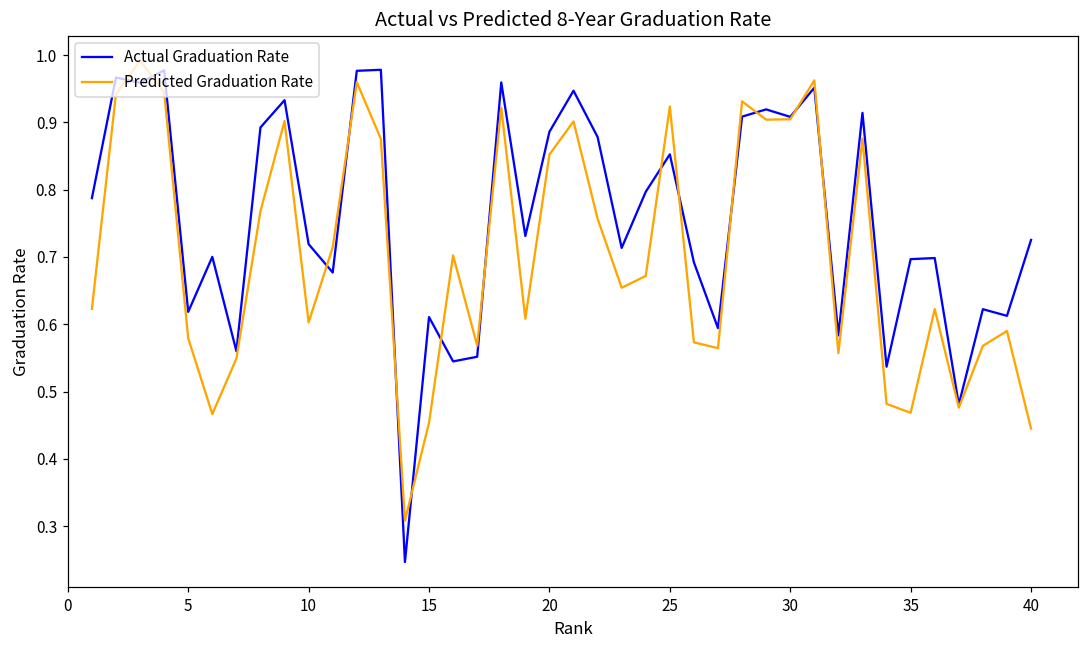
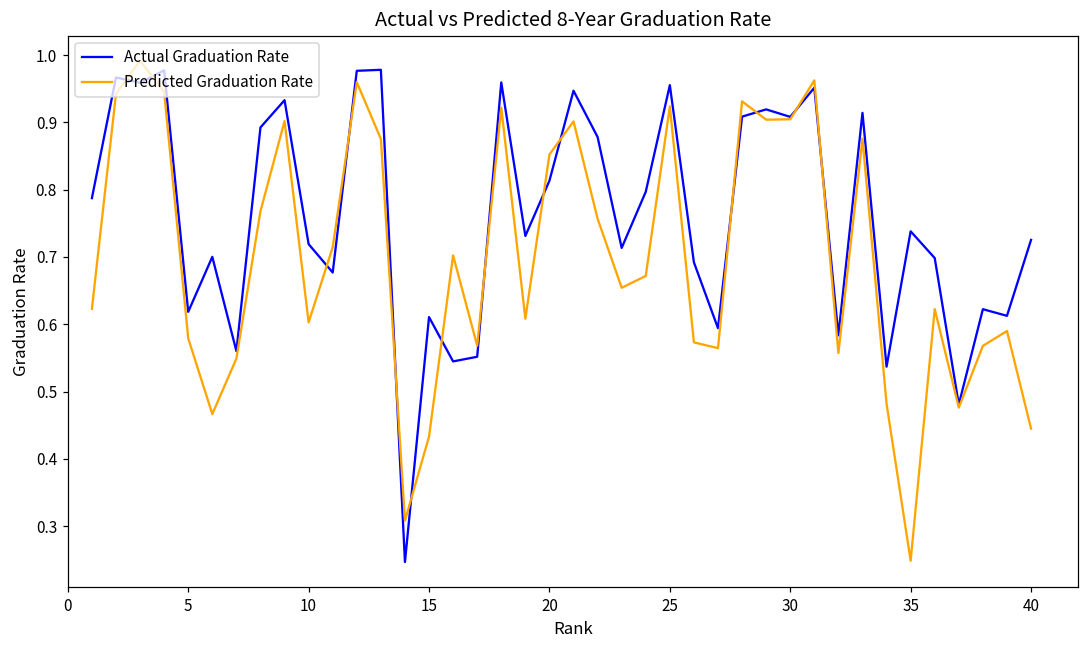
Predicted Graduation Rate, 15: 0.45 -> 0.43
Actual Graduation Rate, 20: 0.89 -> 0.81
Actual Graduation Rate, 25: 0.85 -> 0.96
Actual Graduation Rate, 35: 0.70 -> 0.74
Predicted Graduation Rate, 35: 0.47 -> 0.25
